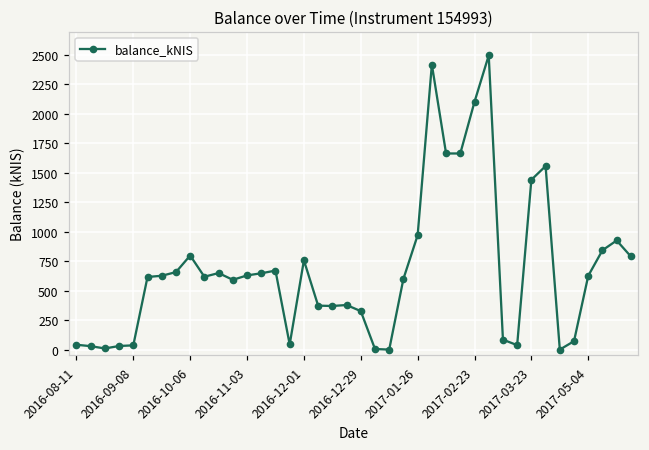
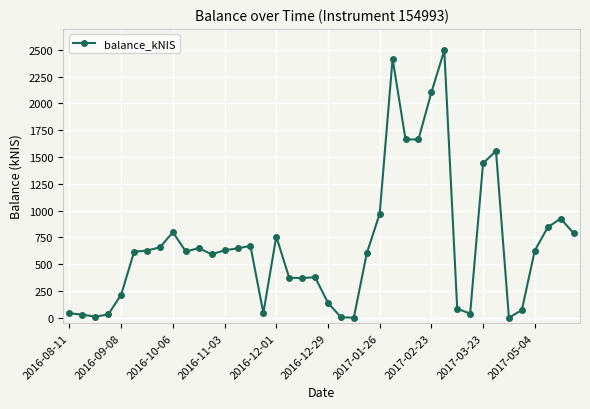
2016-09-08: 40 -> 220
2016-12-29: 330 -> 140
